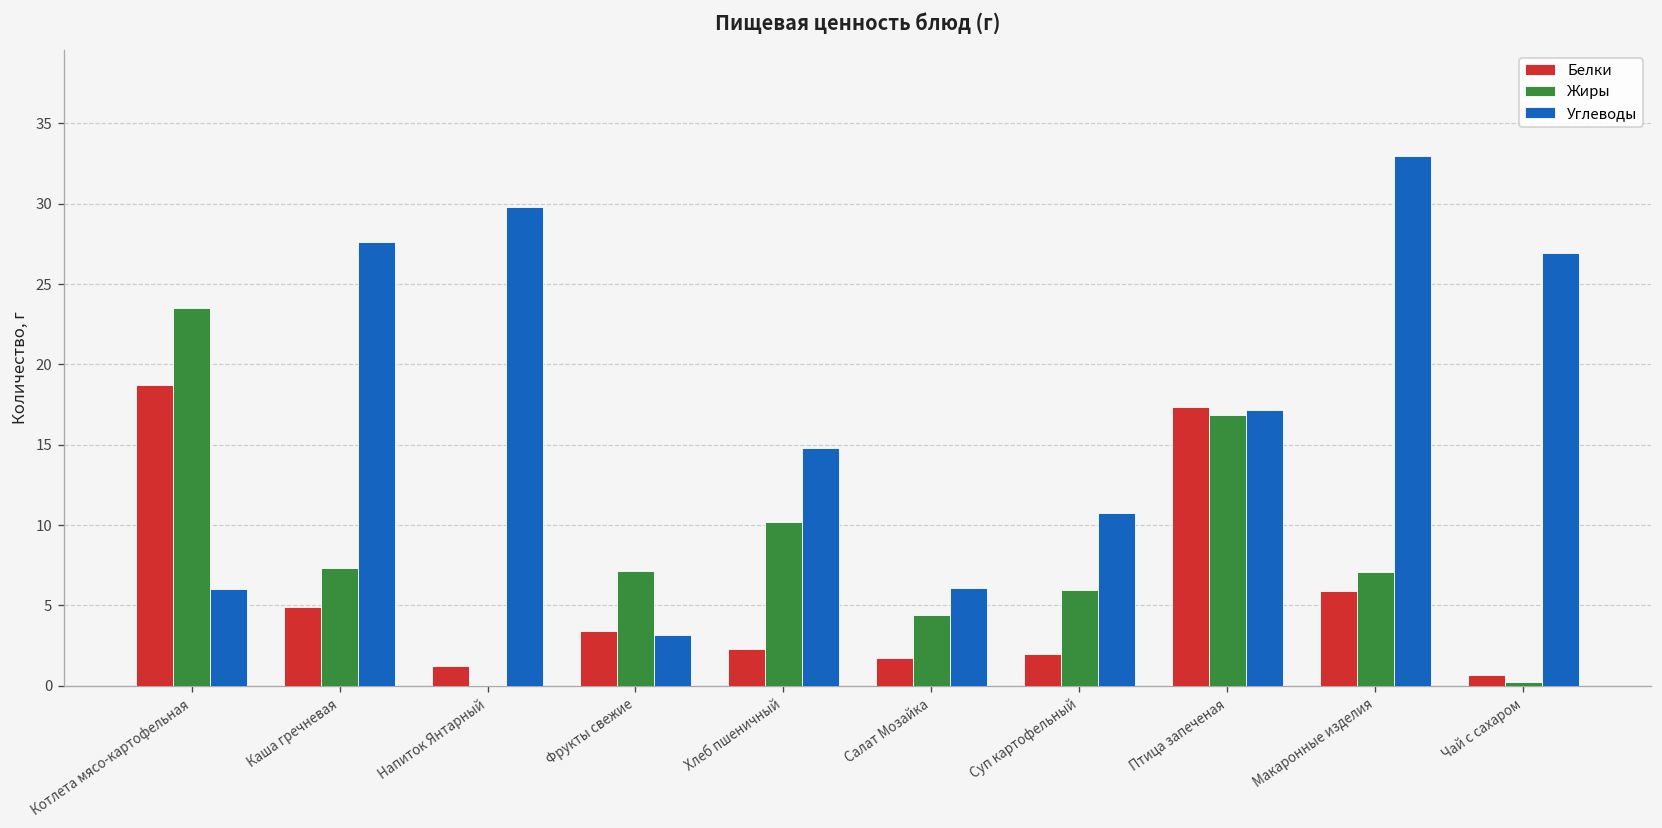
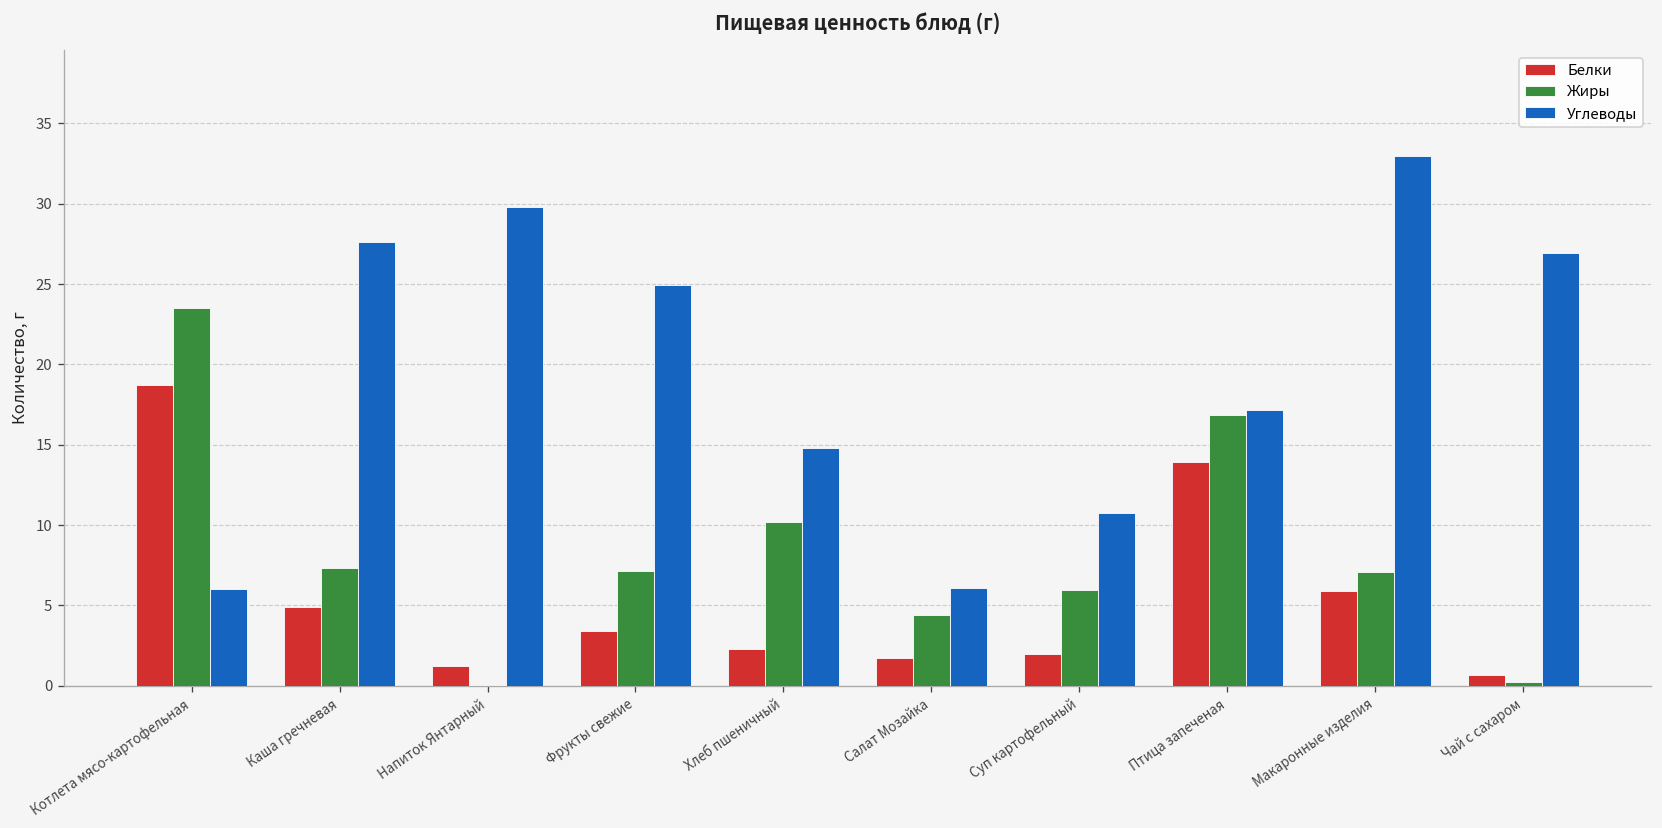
Углеводы, Фрукты свежие: 3.1 -> 25.0
Белки, Птица запеченая: 17.3 -> 13.9
